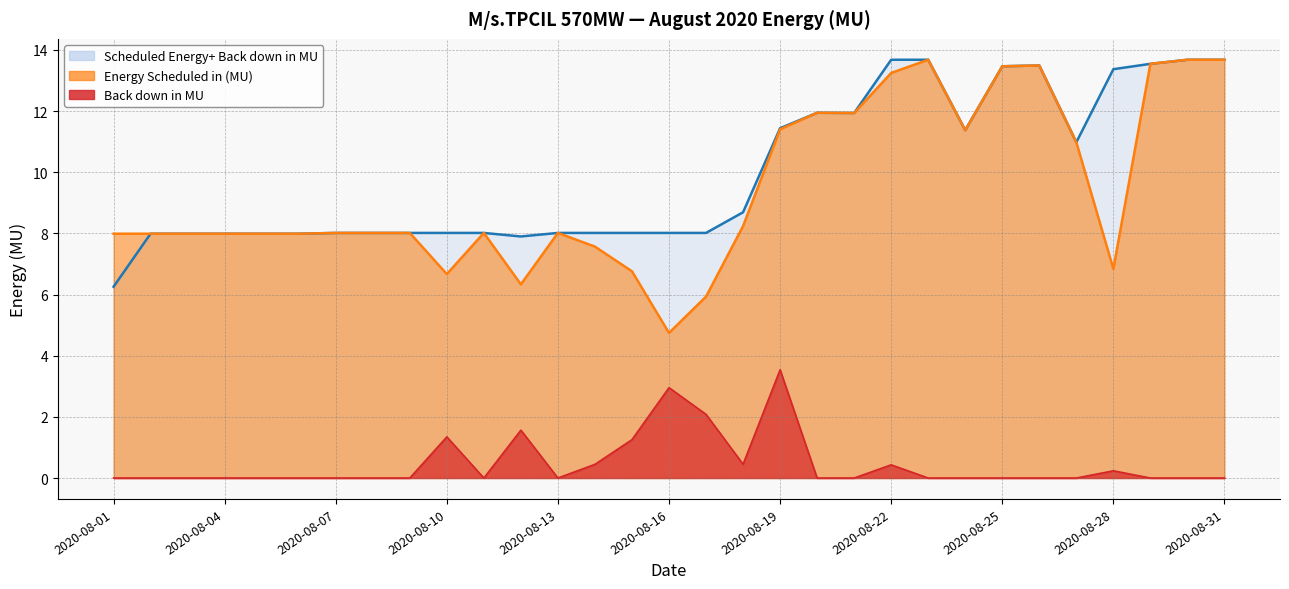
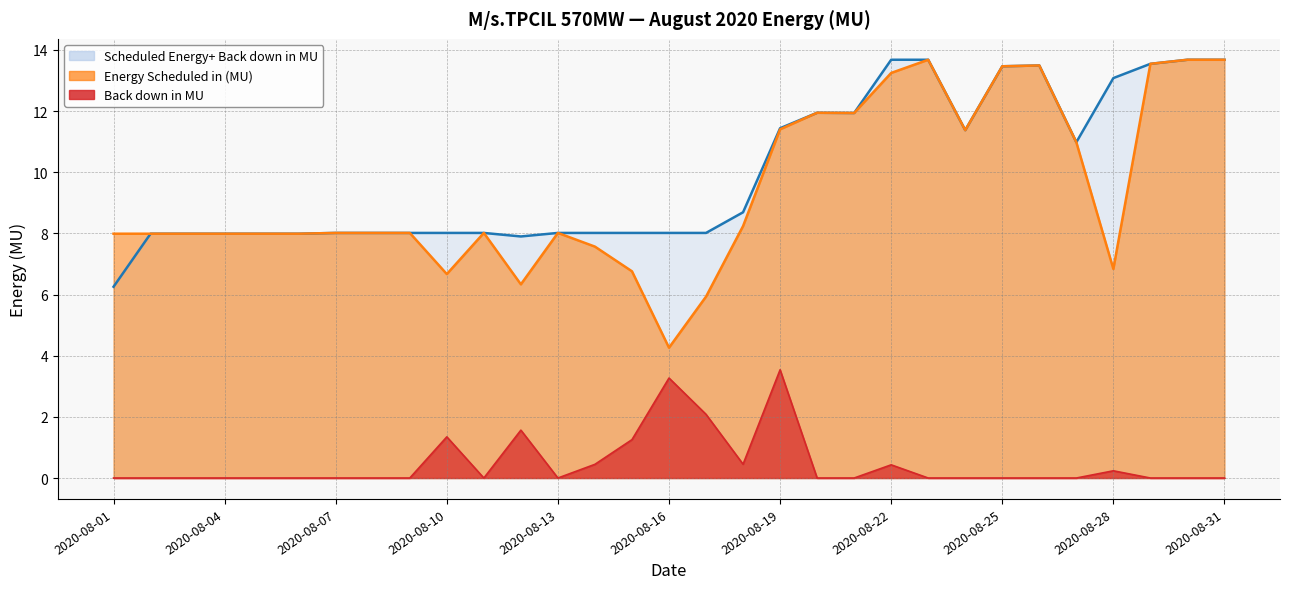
Energy Scheduled in (MU), 2020-08-16: 4.7 -> 4.3
Back down in MU, 2020-08-16: 3.0 -> 3.3
Scheduled Energy+ Back down in MU, 2020-08-28: 13.4 -> 13.1
